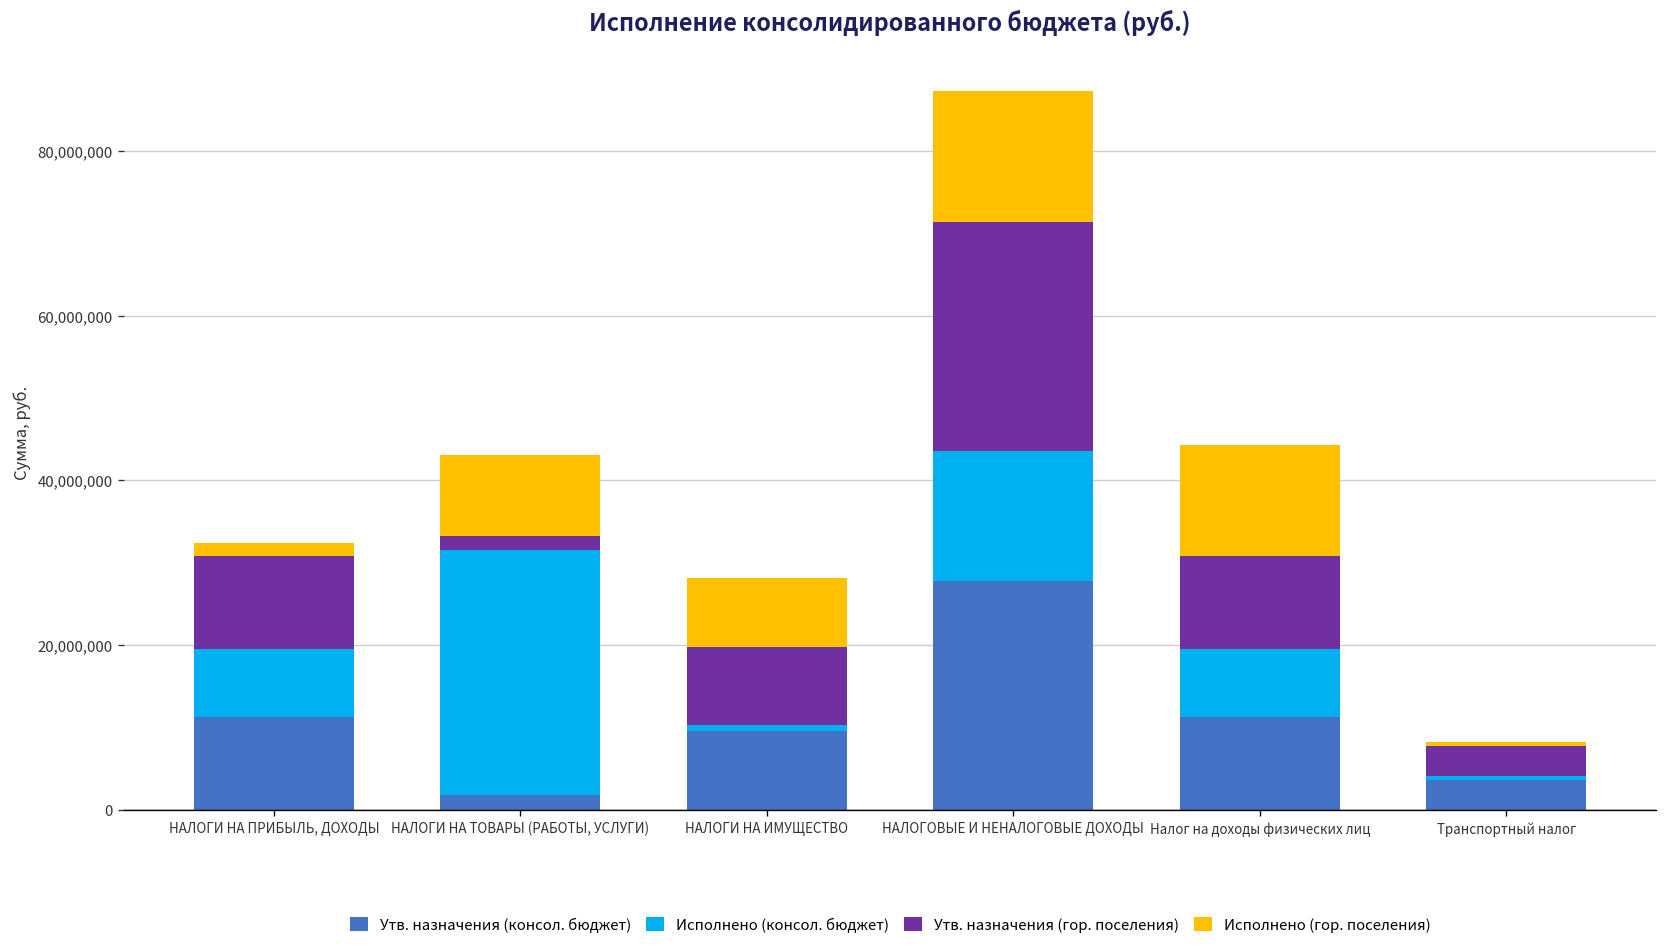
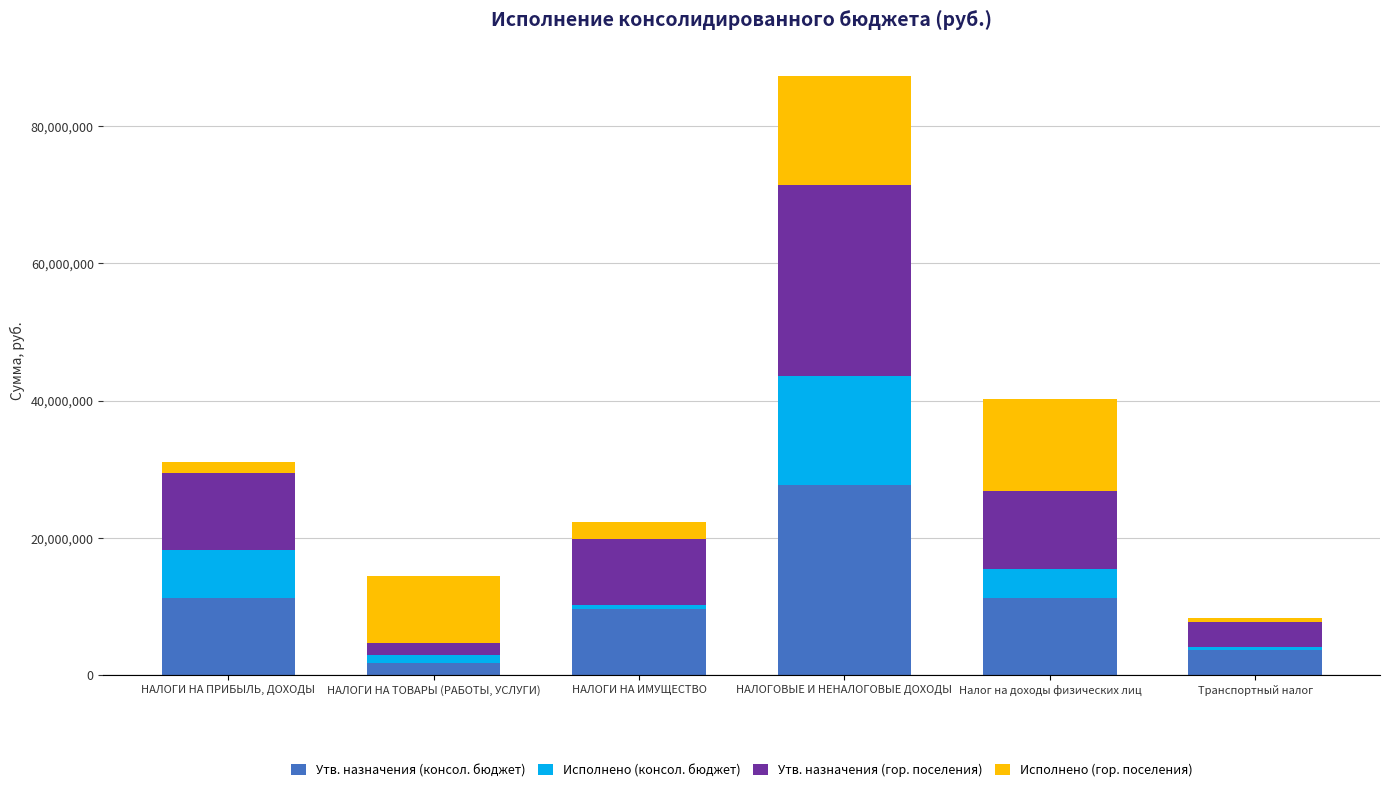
Исполнено (консол. бюджет), НАЛОГИ НА ПРИБЫЛЬ, ДОХОДЫ: 8,000,000 -> 7,000,000
Исполнено (консол. бюджет), НАЛОГИ НА ТОВАРЫ (РАБОТЫ, УСЛУГИ): 30,000,000 -> 1,000,000
Исполнено (гор. поселения), НАЛОГИ НА ИМУЩЕСТВО: 8,000,000 -> 3,000,000
Исполнено (консол. бюджет), Налог на доходы физических лиц: 8,000,000 -> 4,000,000
